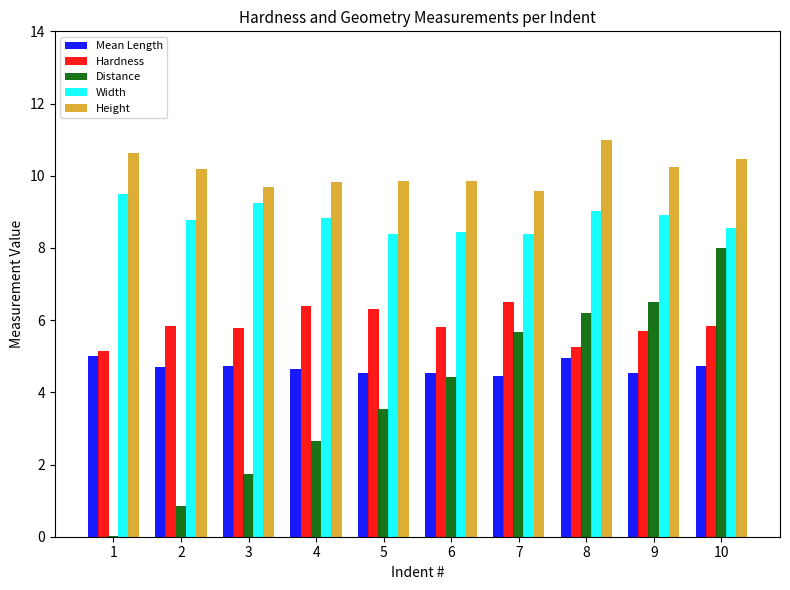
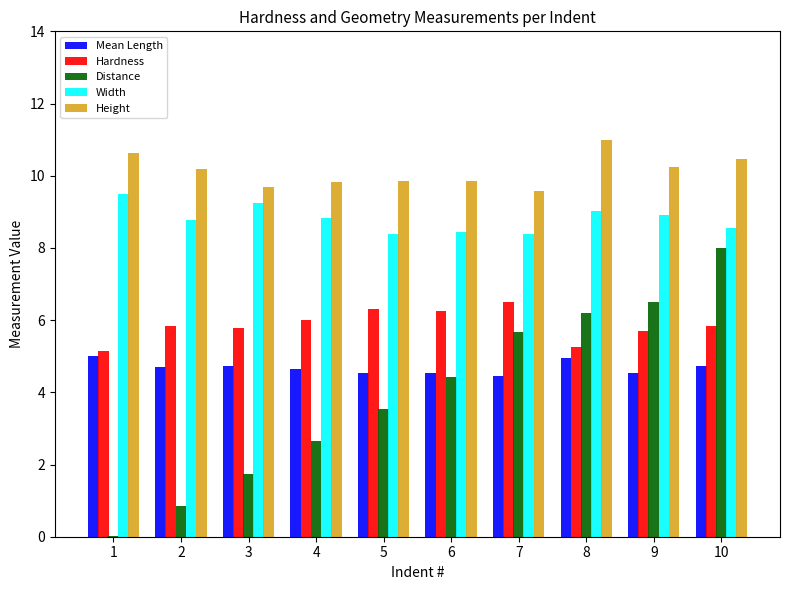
Hardness, 4: 6.4 -> 6.0
Hardness, 6: 5.8 -> 6.2
